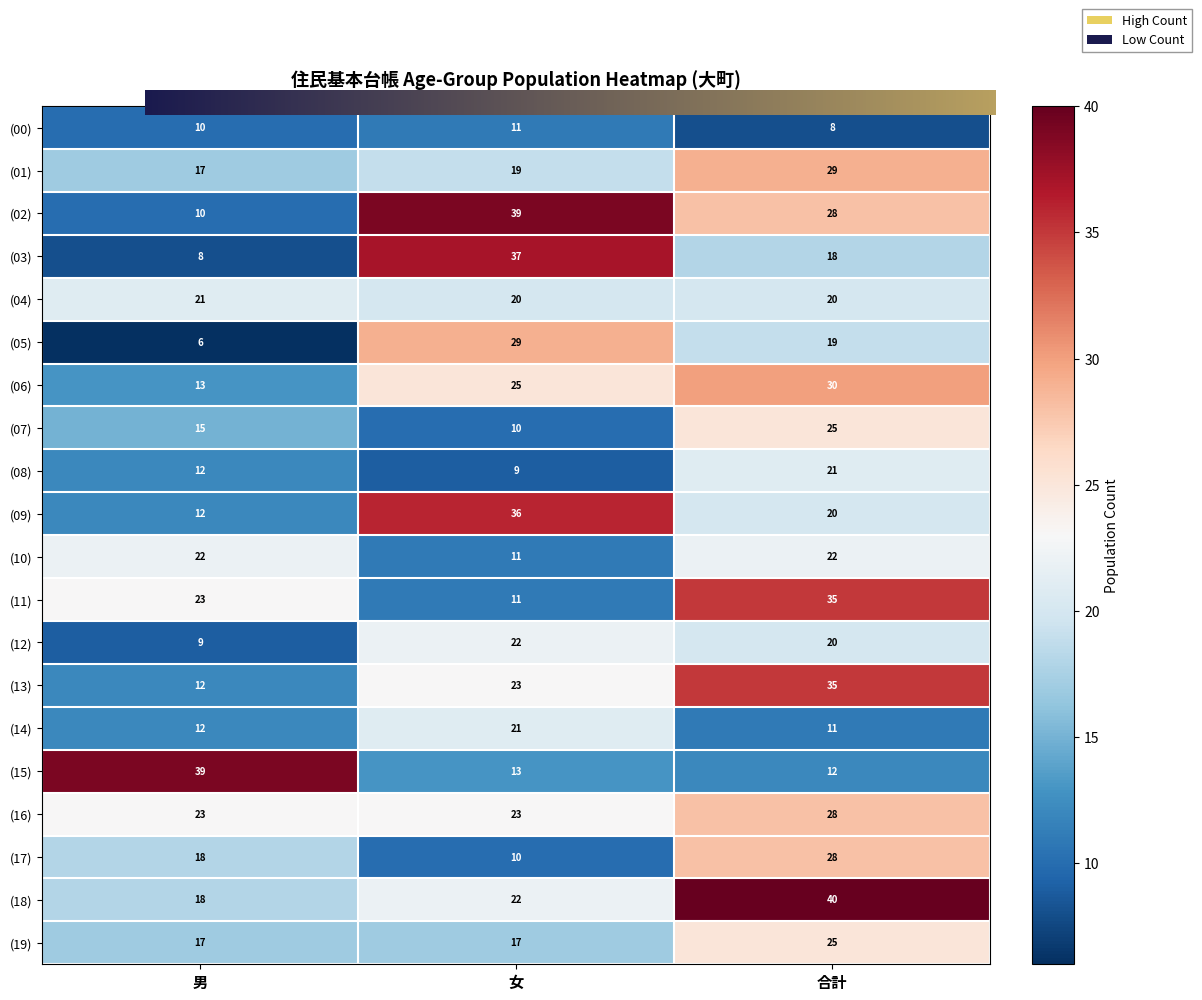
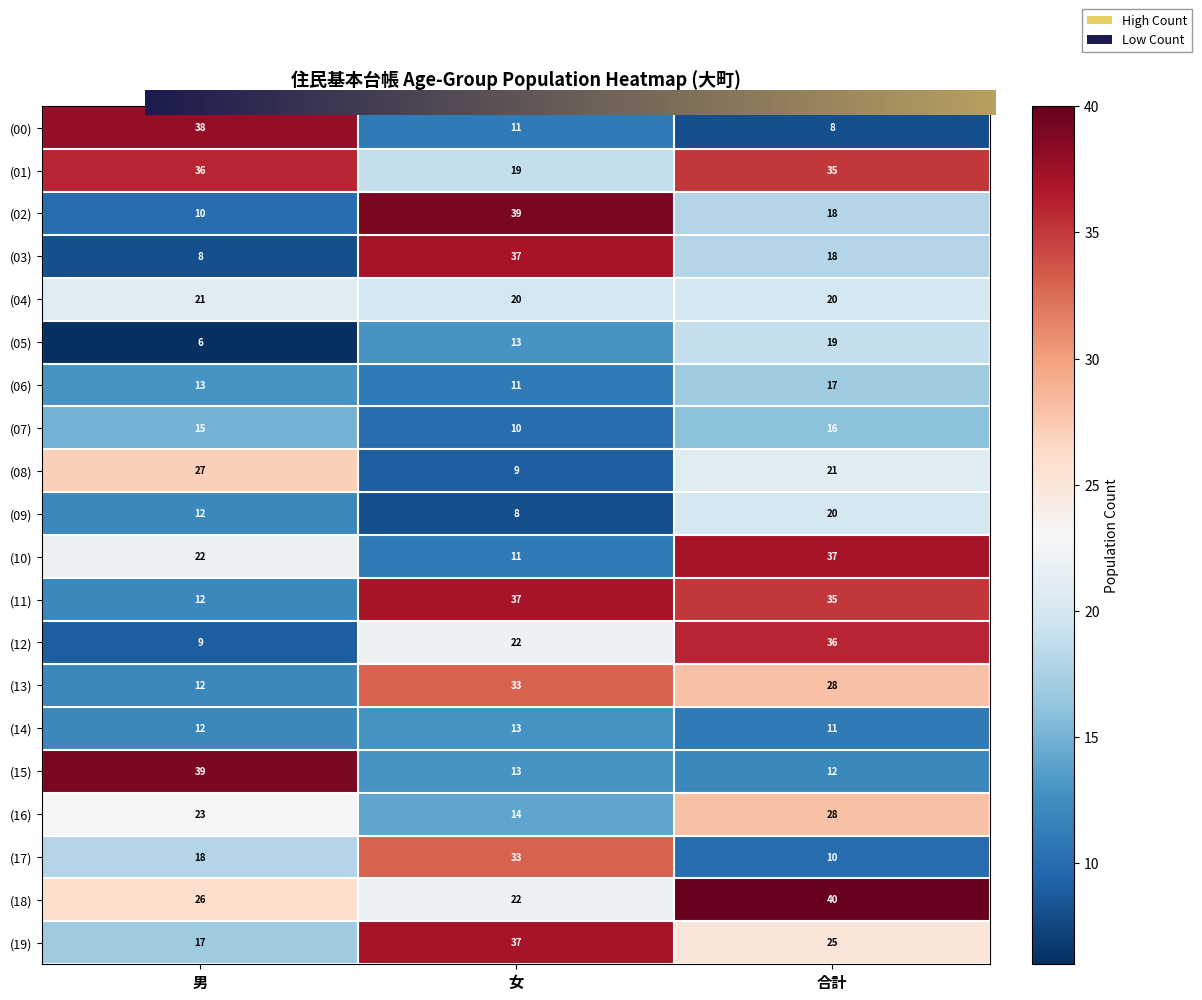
(00), 男: 10 -> 38
(01), 男: 17 -> 36
(01), 合計: 29 -> 35
(02), 合計: 28 -> 18
(05), 女: 29 -> 13
(06), 女: 25 -> 11
(06), 合計: 30 -> 17
(07), 合計: 25 -> 16
(08), 男: 12 -> 27
(09), 女: 36 -> 8
(10), 合計: 22 -> 37
(11), 男: 23 -> 12
(11), 女: 11 -> 37
(12), 合計: 20 -> 36
(13), 女: 23 -> 33
(13), 合計: 35 -> 28
(14), 女: 21 -> 13
(16), 女: 23 -> 14
(17), 女: 10 -> 33
(17), 合計: 28 -> 10
(18), 男: 18 -> 26
(19), 女: 17 -> 37
